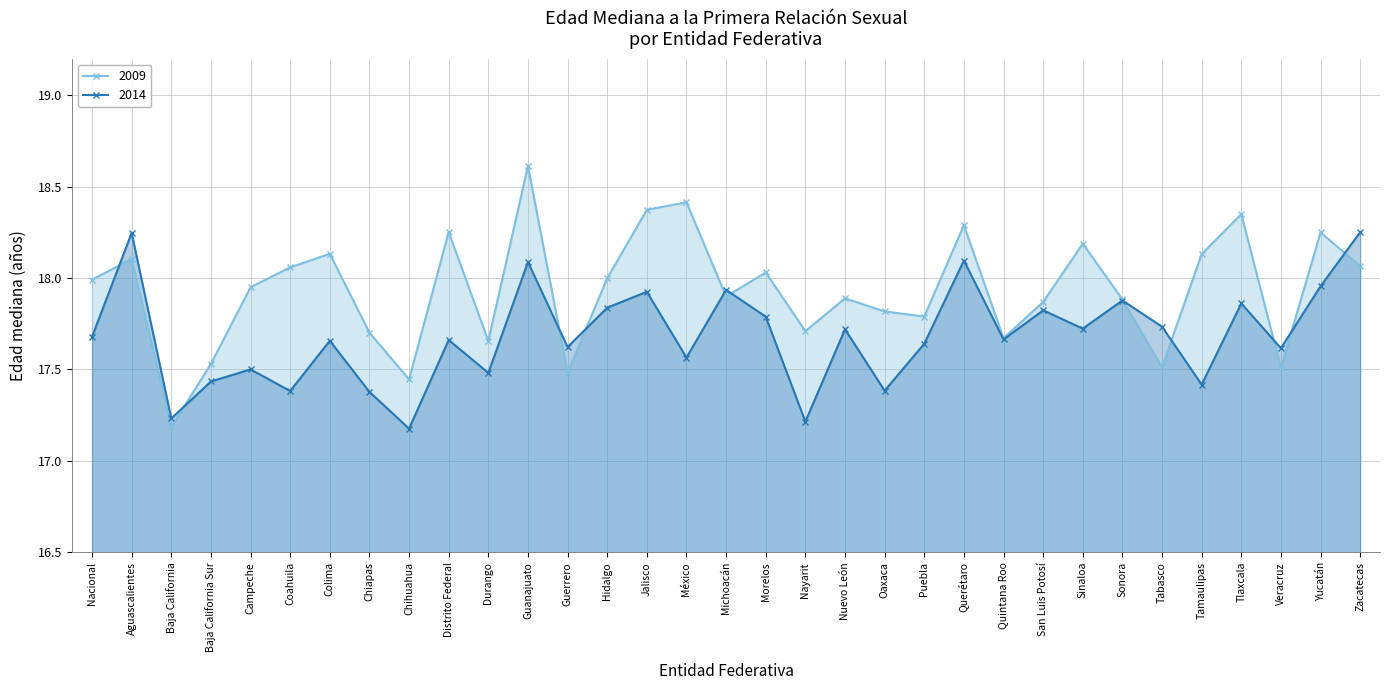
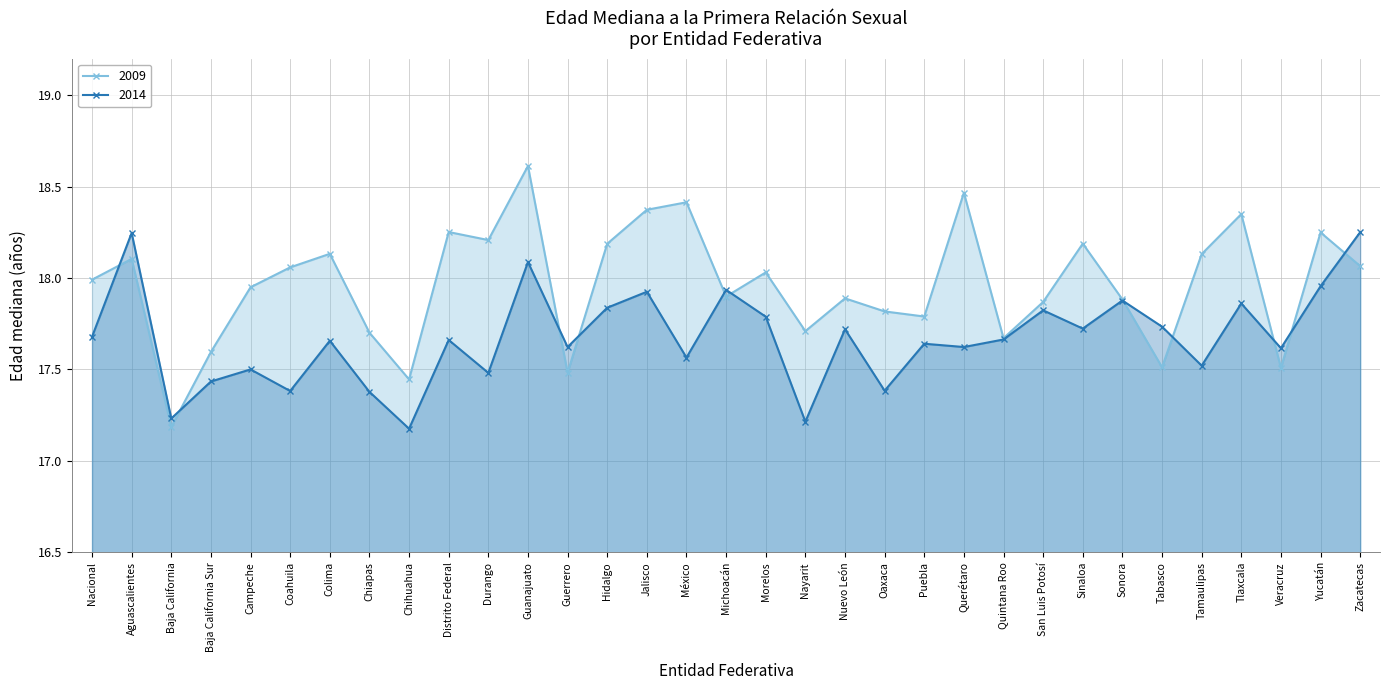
2009, Baja California Sur: 17.53 -> 17.60
2009, Durango: 17.66 -> 18.21
2009, Hidalgo: 18.00 -> 18.19
2009, Querétaro: 18.29 -> 18.47
2014, Querétaro: 18.10 -> 17.62
2014, Tamaulipas: 17.42 -> 17.52
